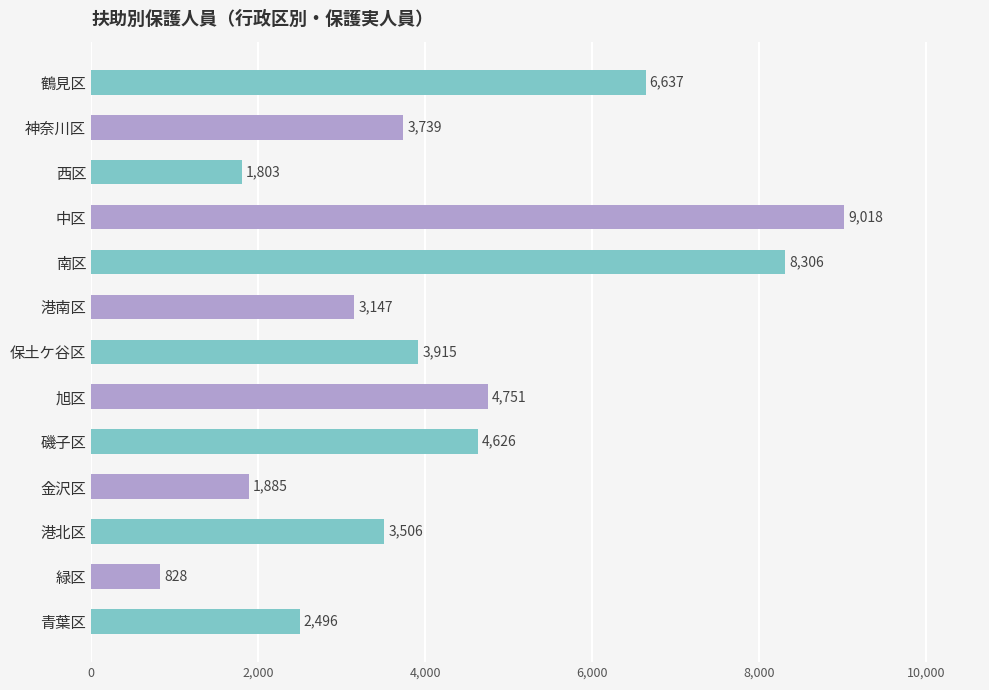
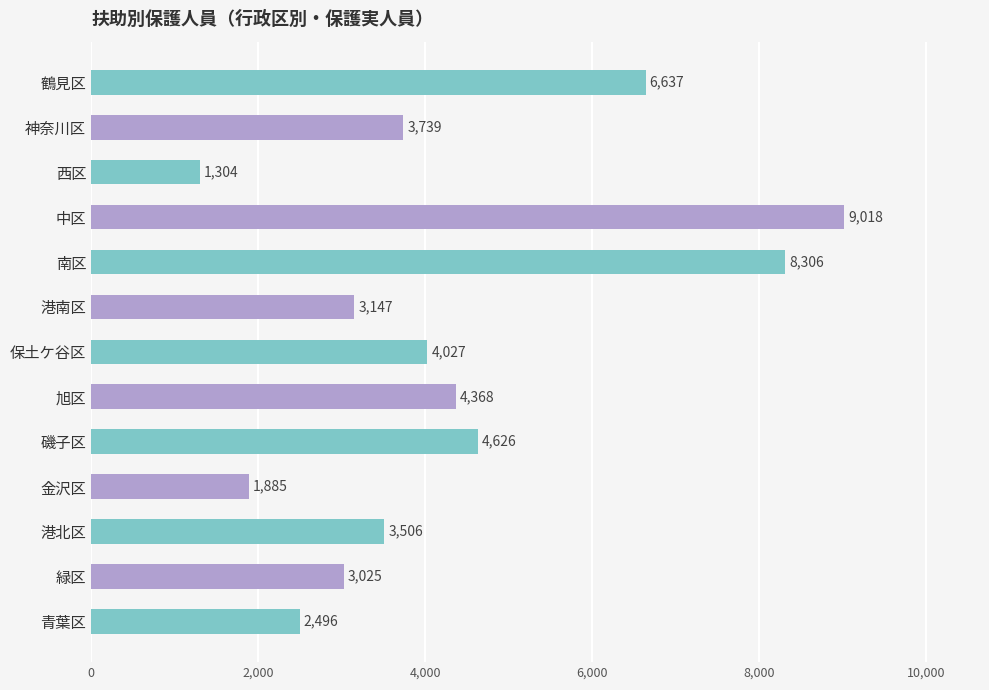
西区: 1,803 -> 1,304
保土ケ谷区: 3,915 -> 4,027
旭区: 4,751 -> 4,368
緑区: 828 -> 3,025
